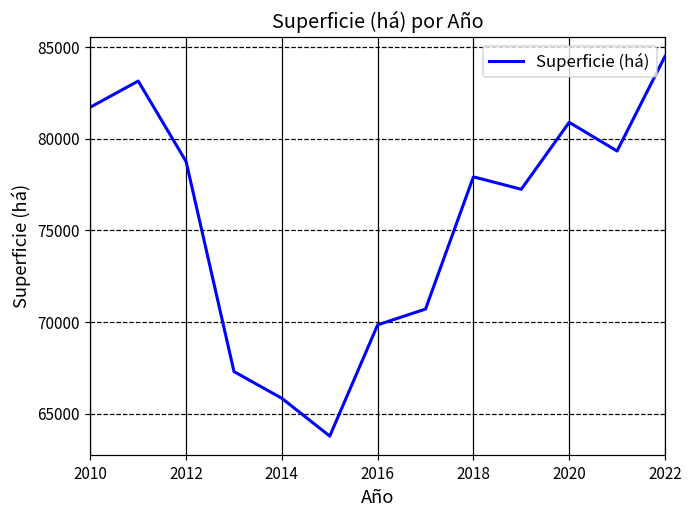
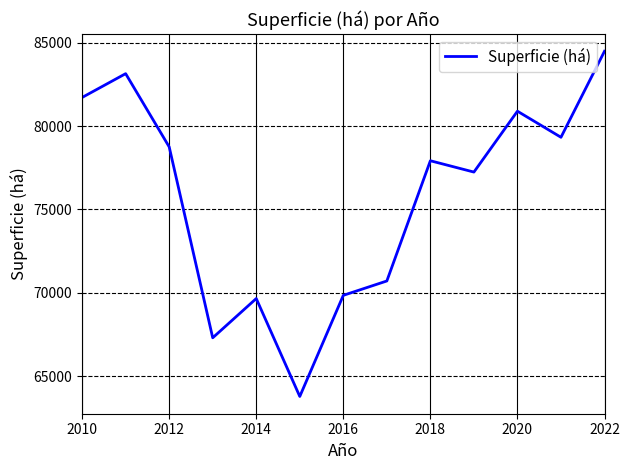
2014: 65800 -> 69700
